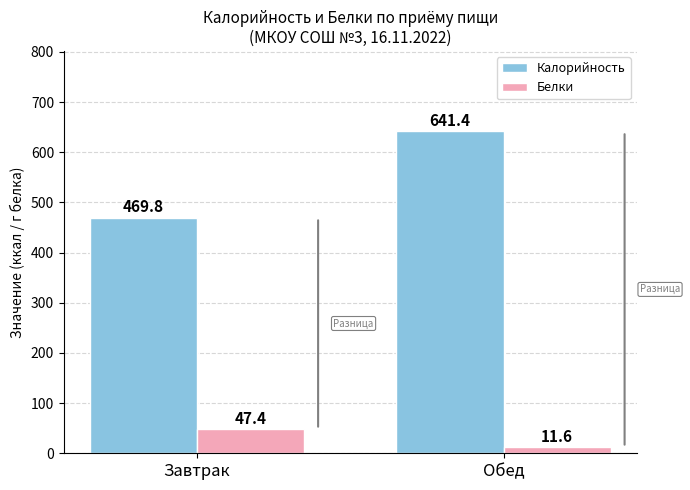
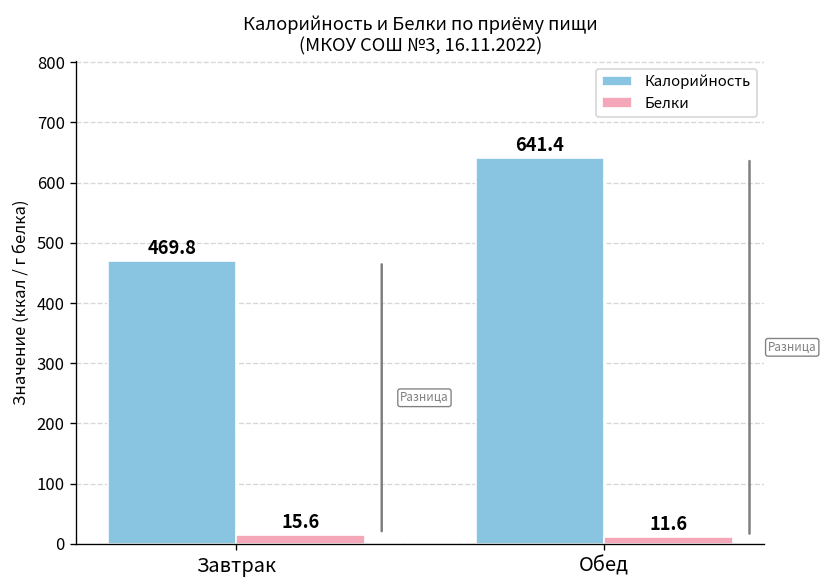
Белки, Завтрак: 47.4 -> 15.6
